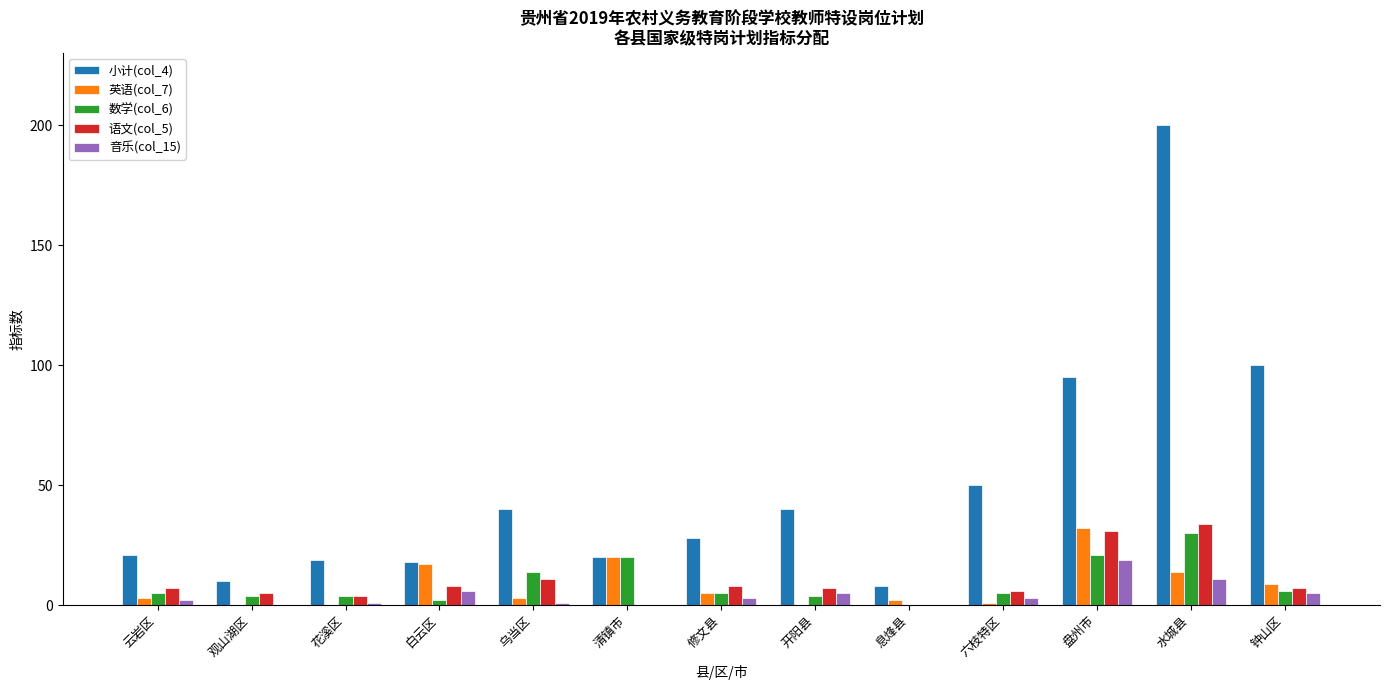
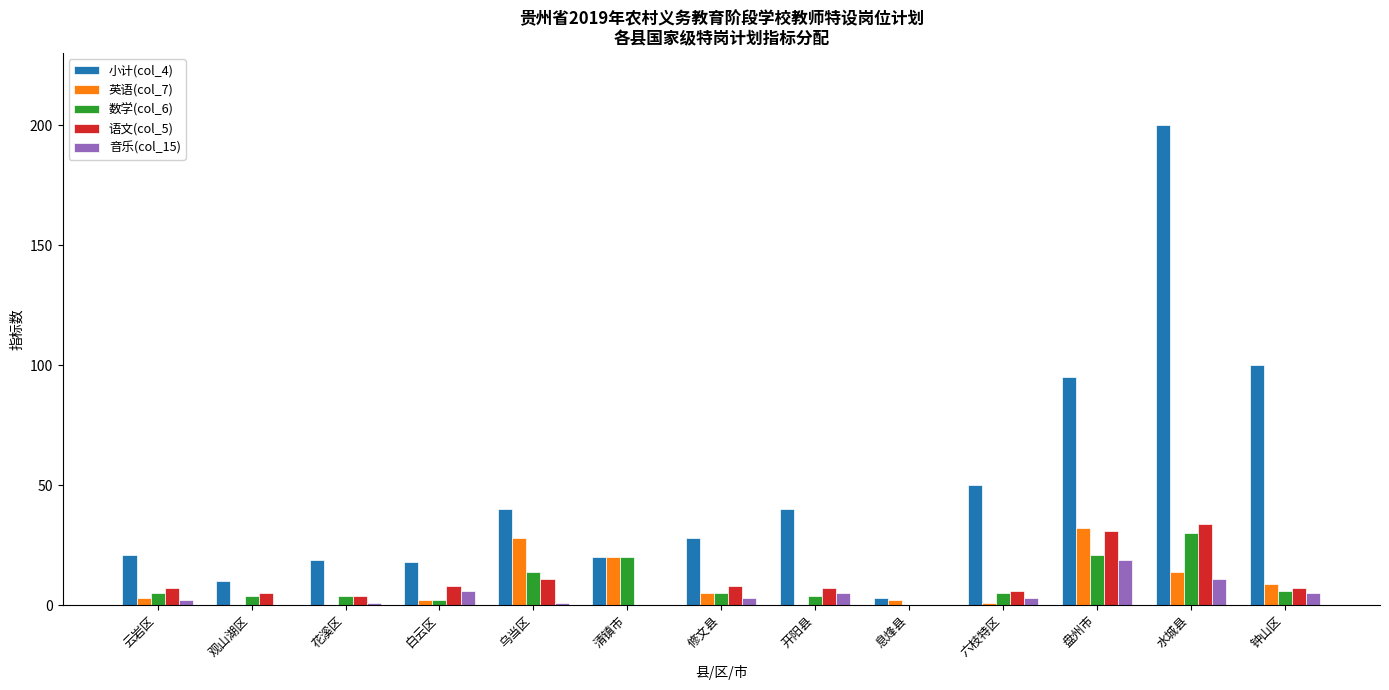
英语(col_7), 白云区: 17 -> 2
英语(col_7), 乌当区: 3 -> 28
小计(col_4), 息烽县: 8 -> 3
